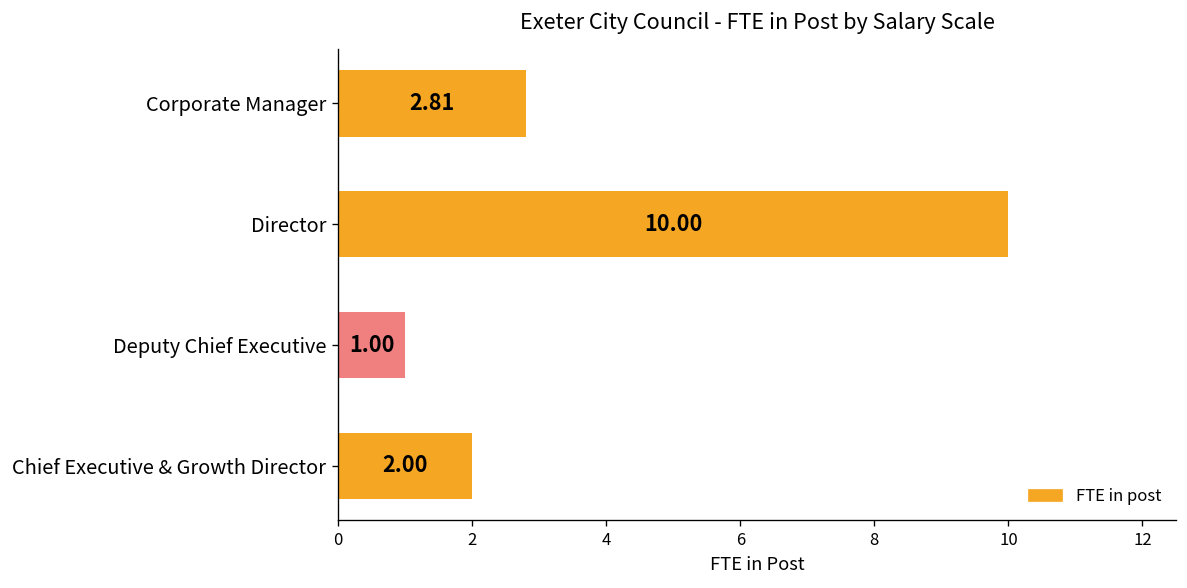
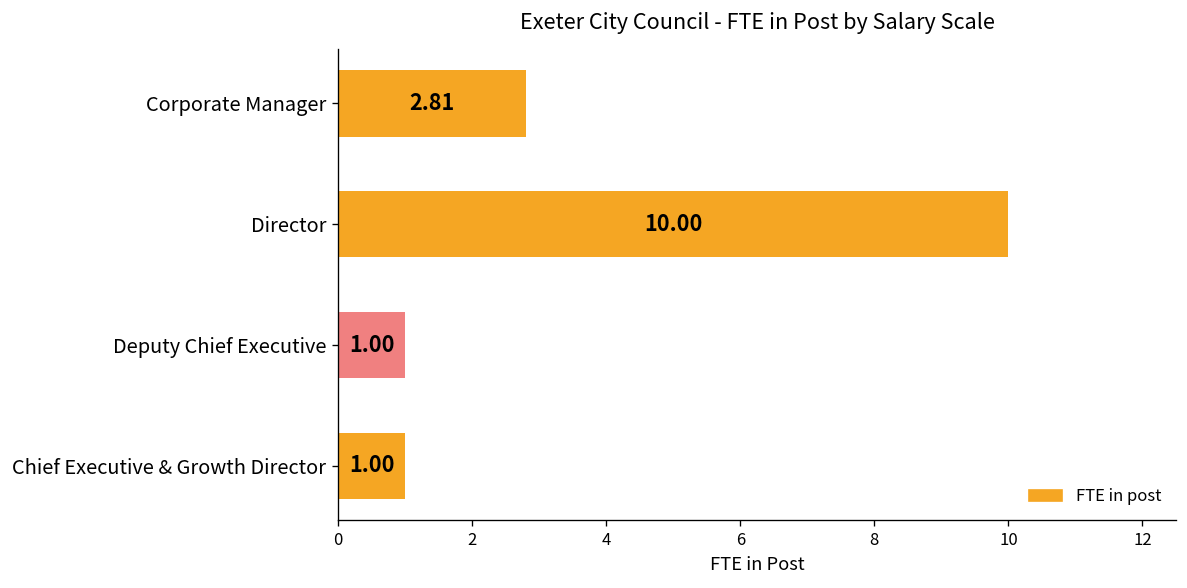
Chief Executive & Growth Director: 2.00 -> 1.00
